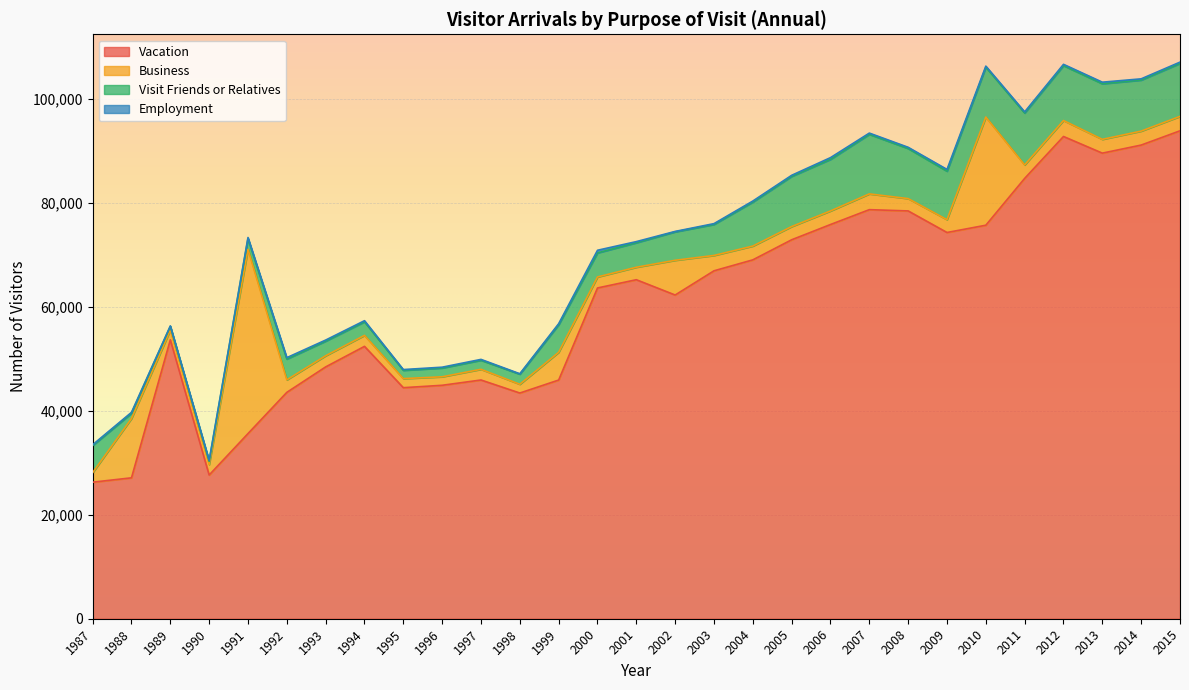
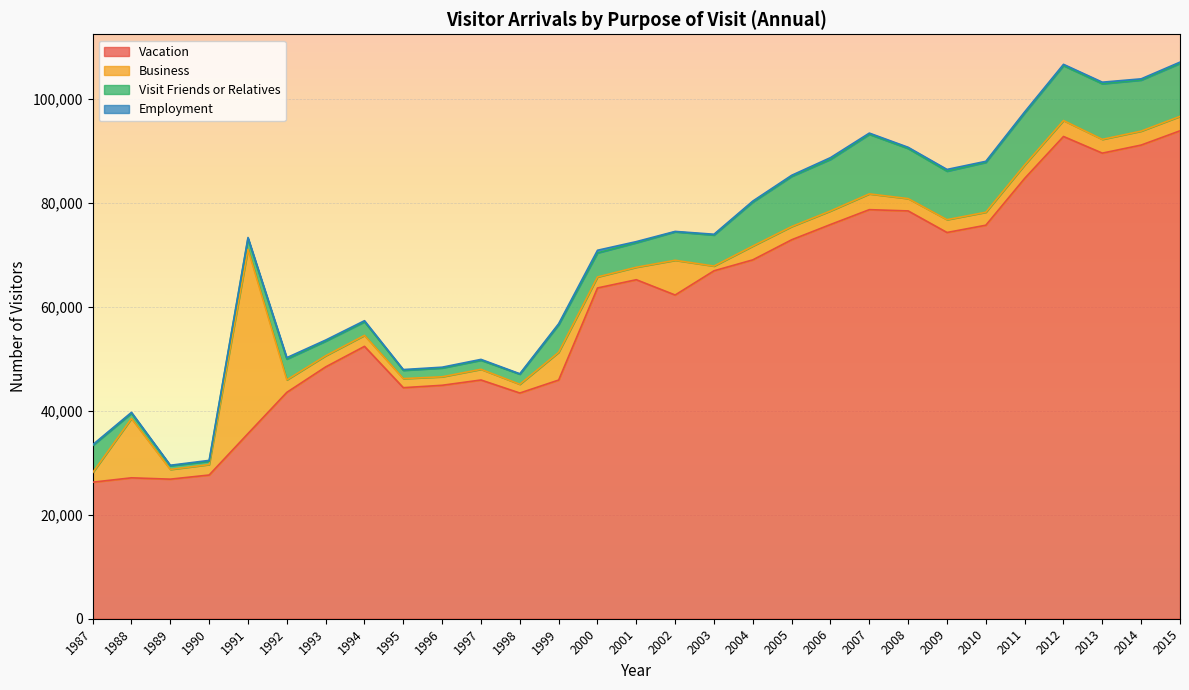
Vacation, 1989: 54,000 -> 27,000
Business, 2003: 3,000 -> 1,000
Business, 2010: 21,000 -> 2,000
